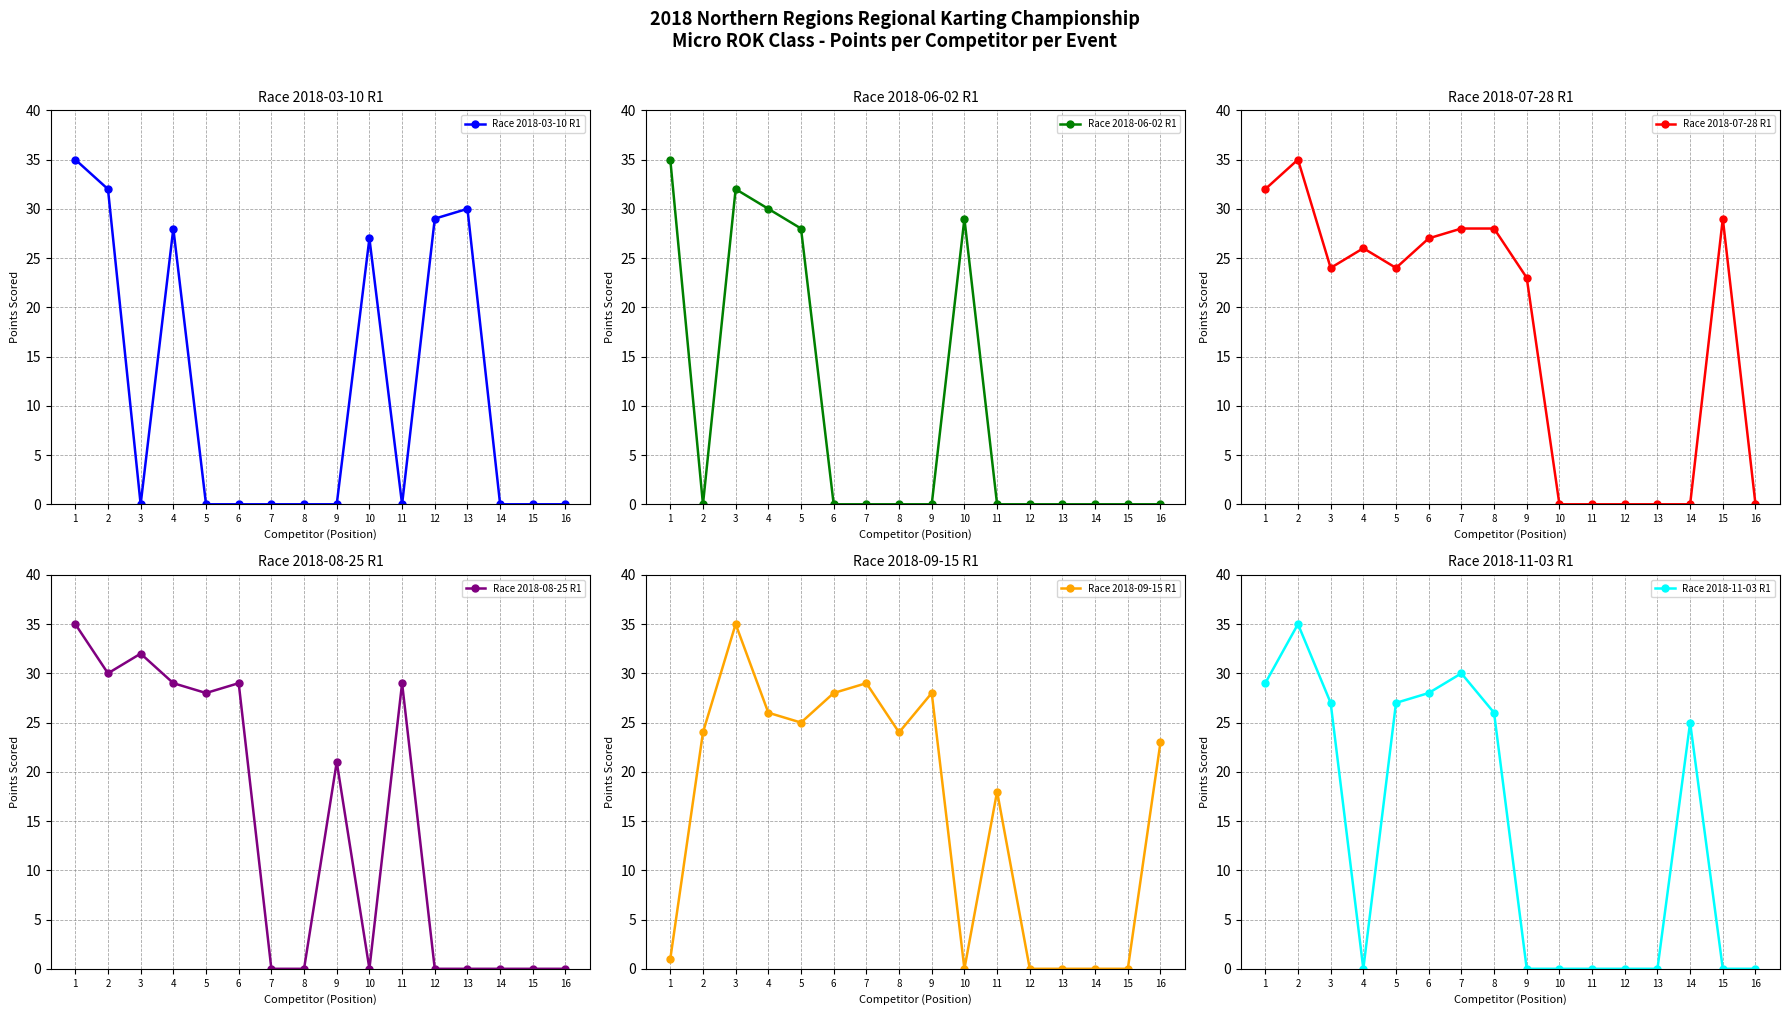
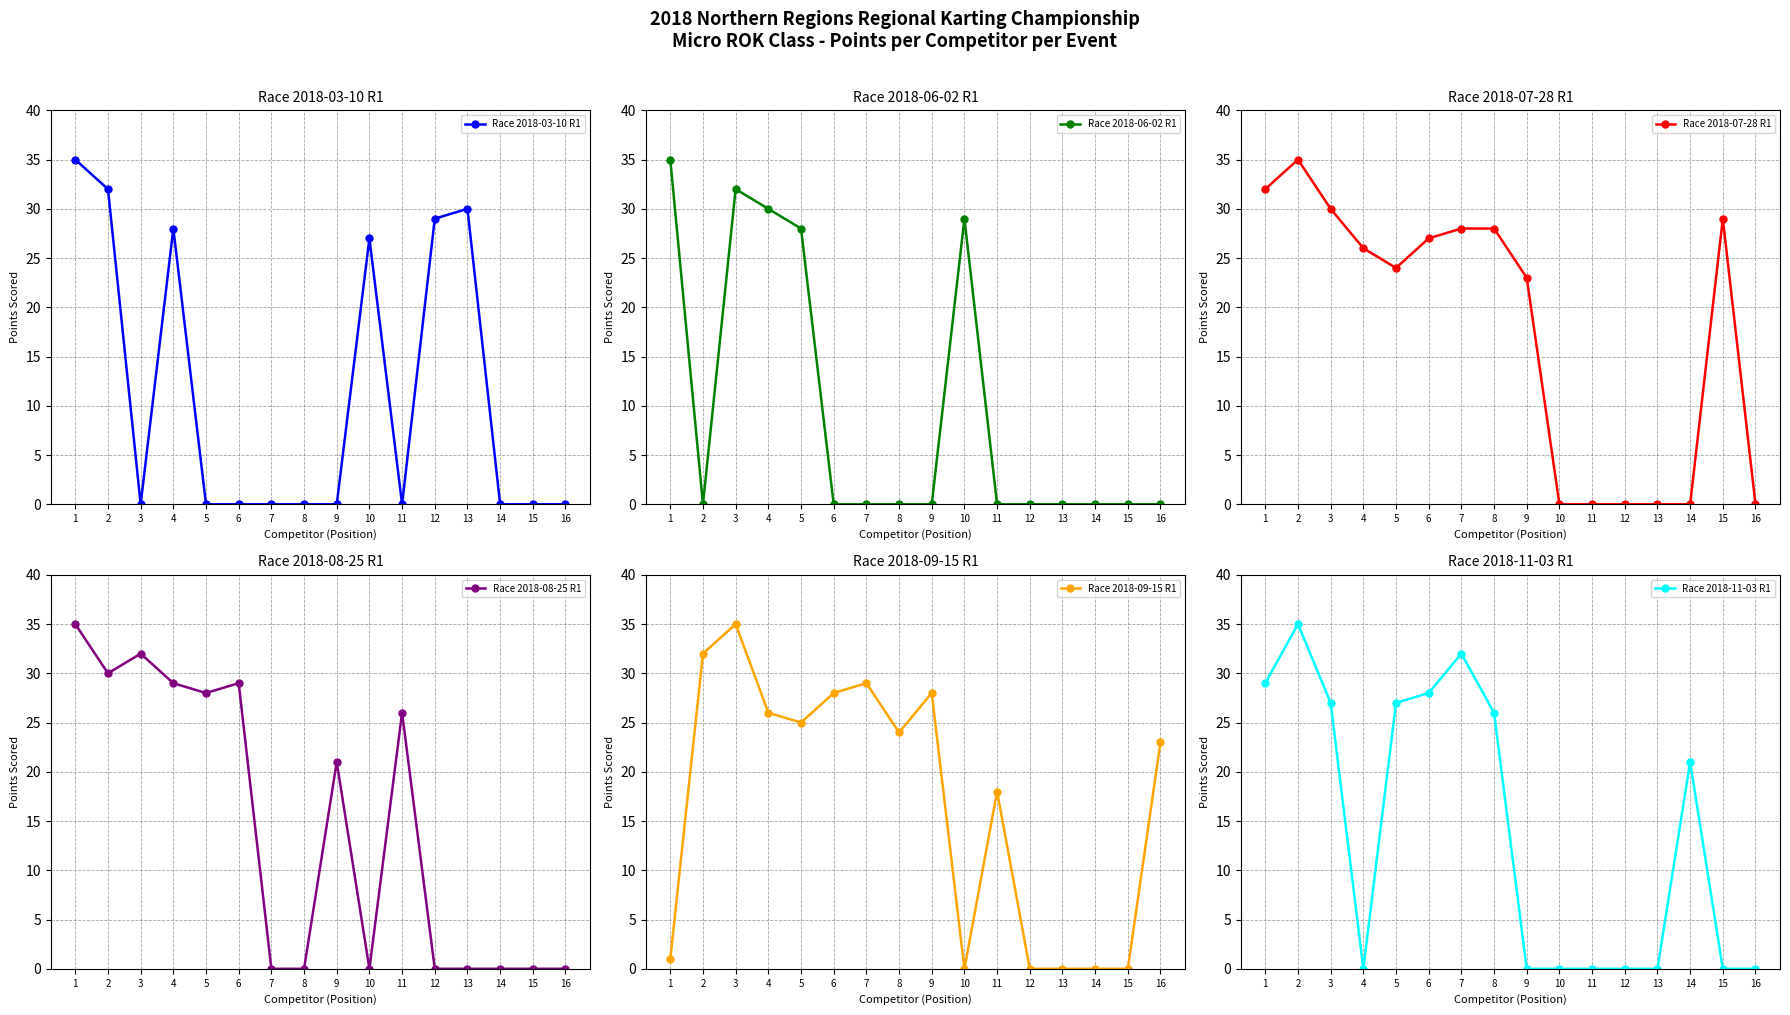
Race 2018-07-28 R1, 3: 24 -> 30
Race 2018-08-25 R1, 11: 29 -> 26
Race 2018-09-15 R1, 2: 24 -> 32
Race 2018-11-03 R1, 7: 30 -> 32
Race 2018-11-03 R1, 14: 25 -> 21
